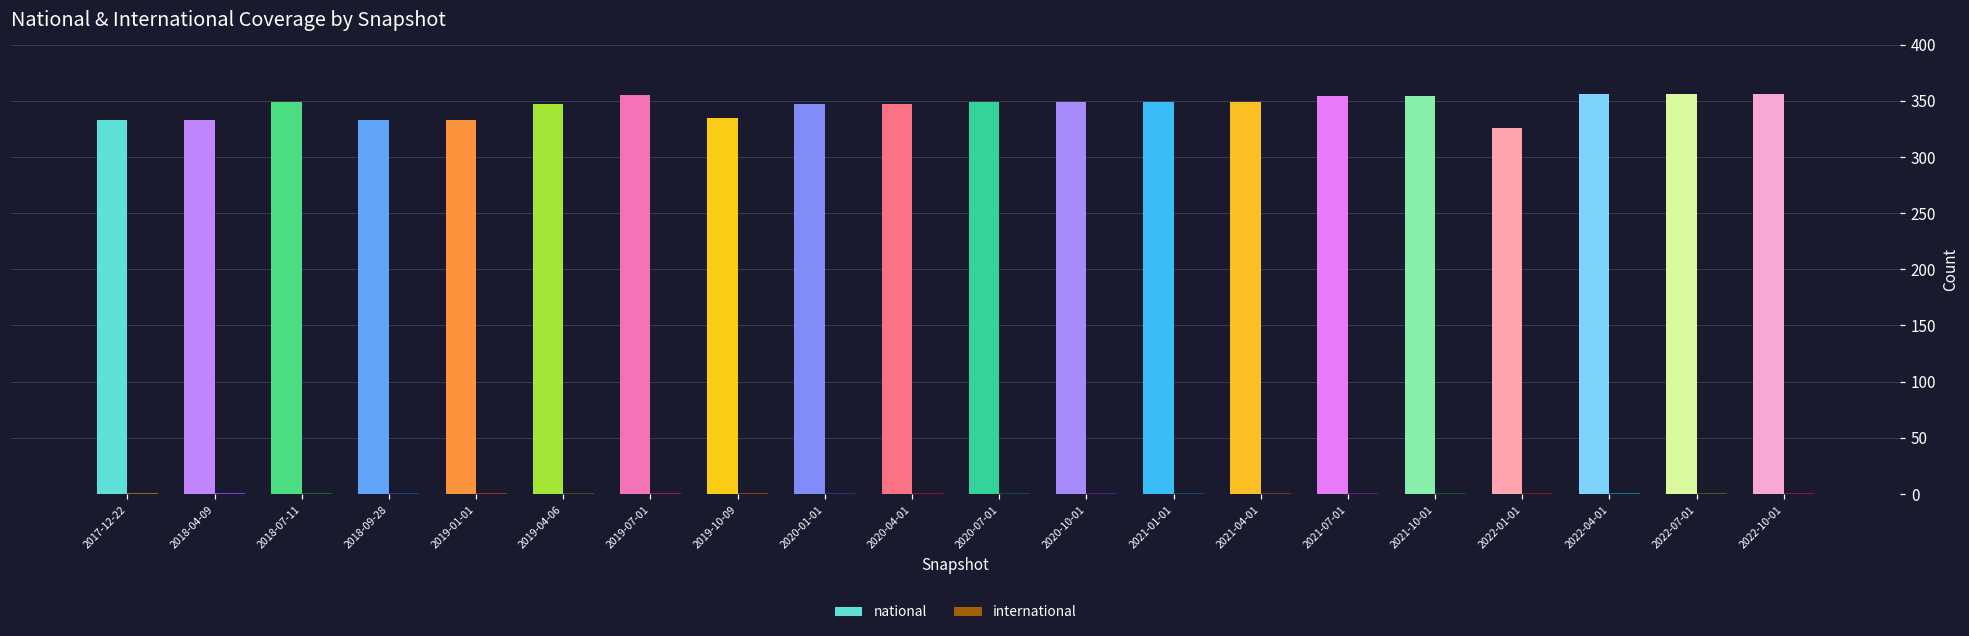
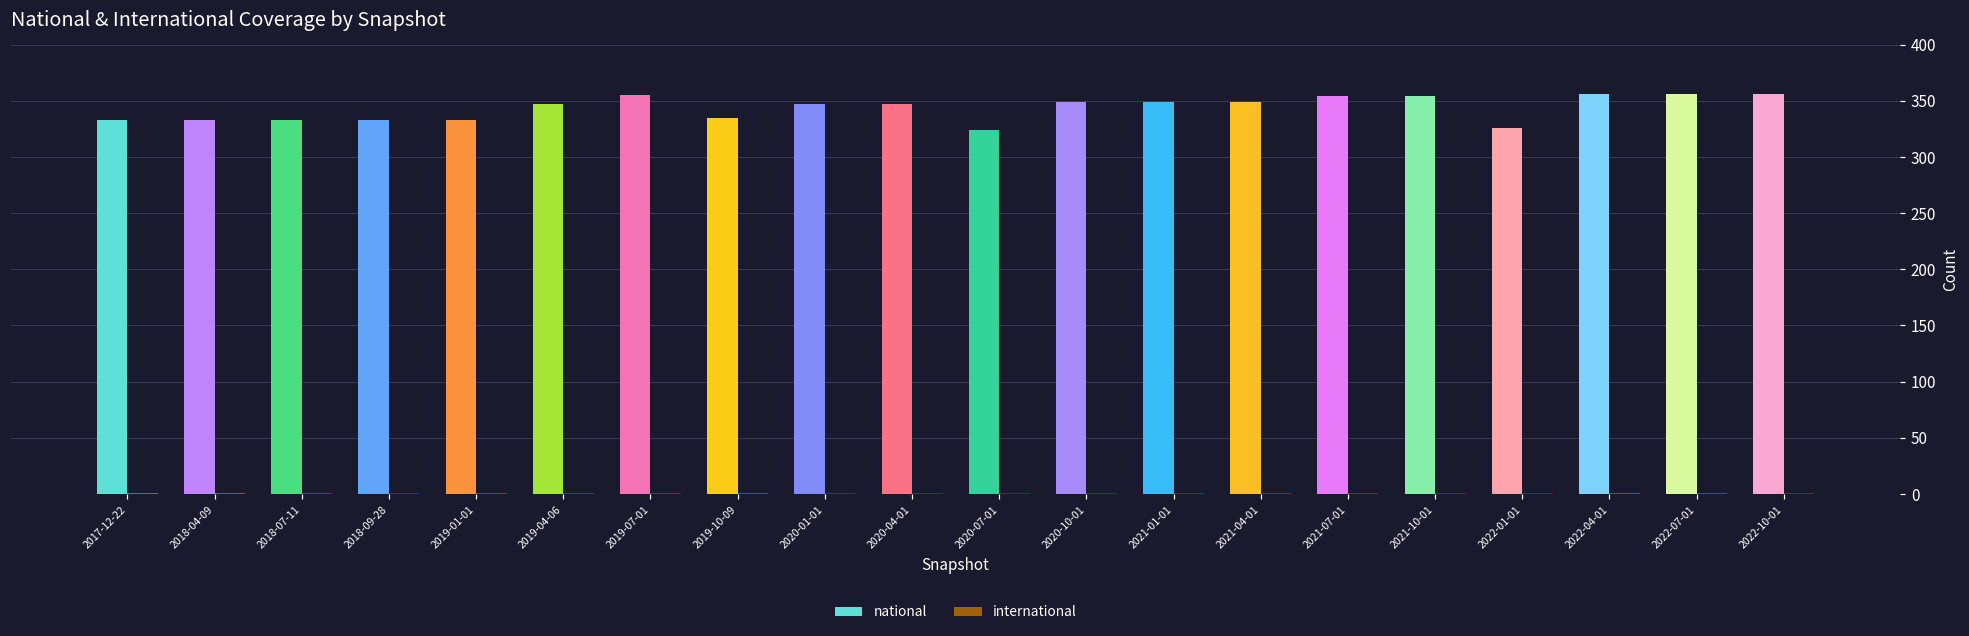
national, 2018-07-11: 349 -> 333
national, 2020-07-01: 349 -> 324
